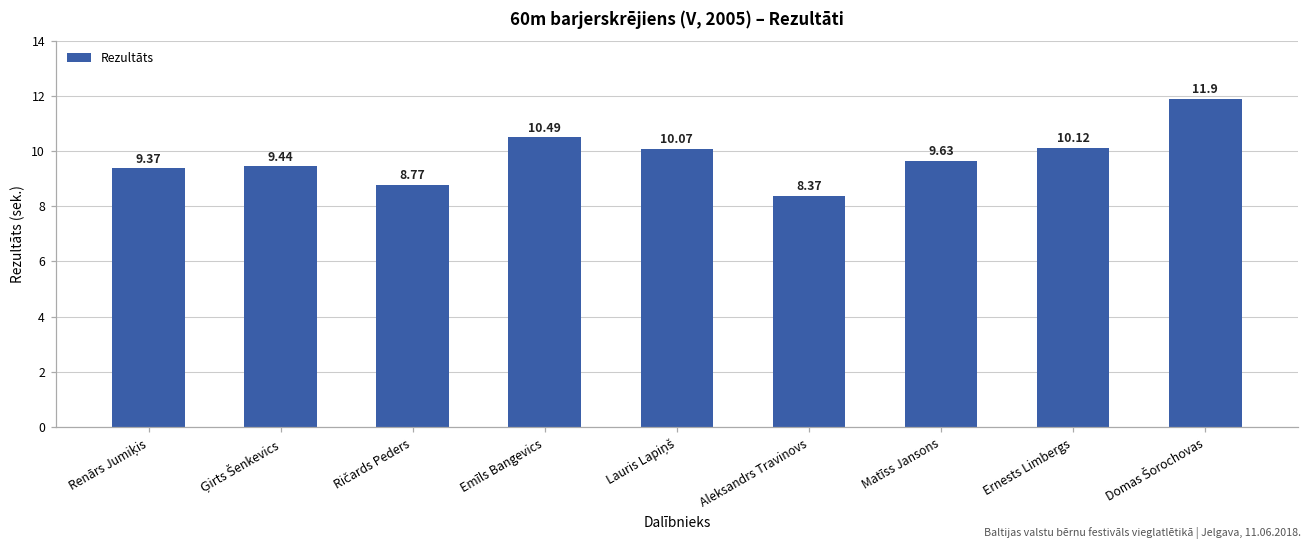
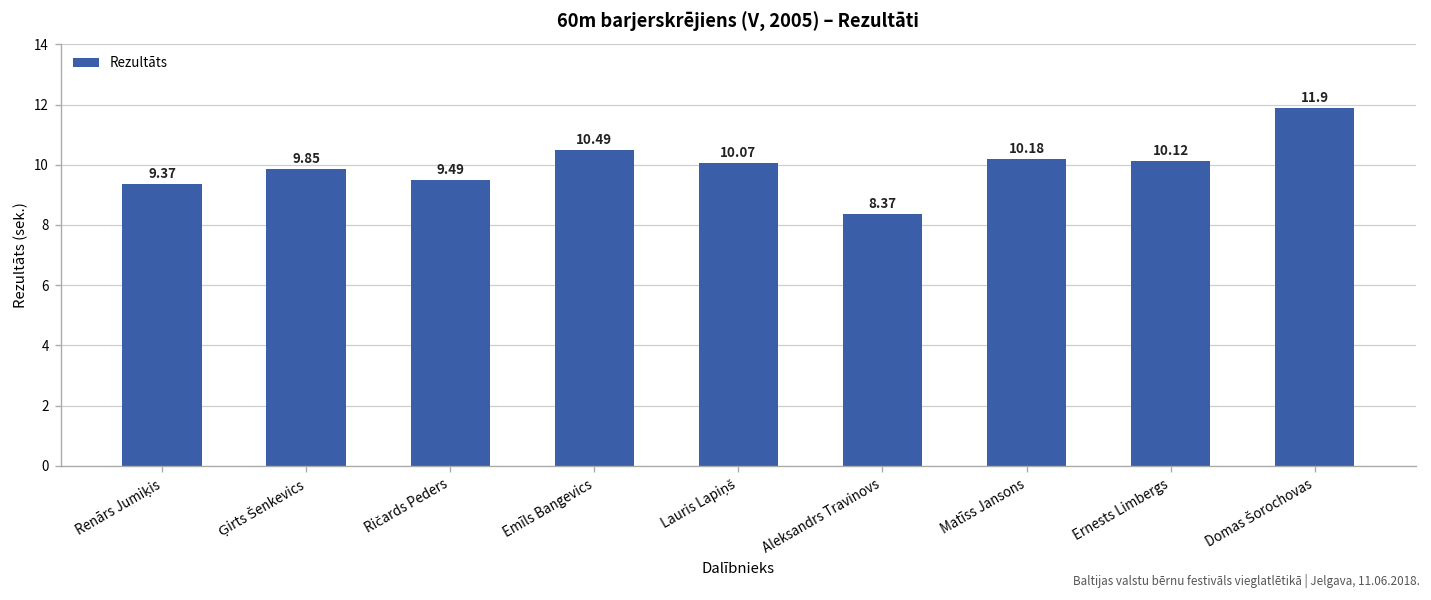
Ģirts Šenkevics: 9.44 -> 9.85
Ričards Peders: 8.77 -> 9.49
Matīss Jansons: 9.63 -> 10.18
